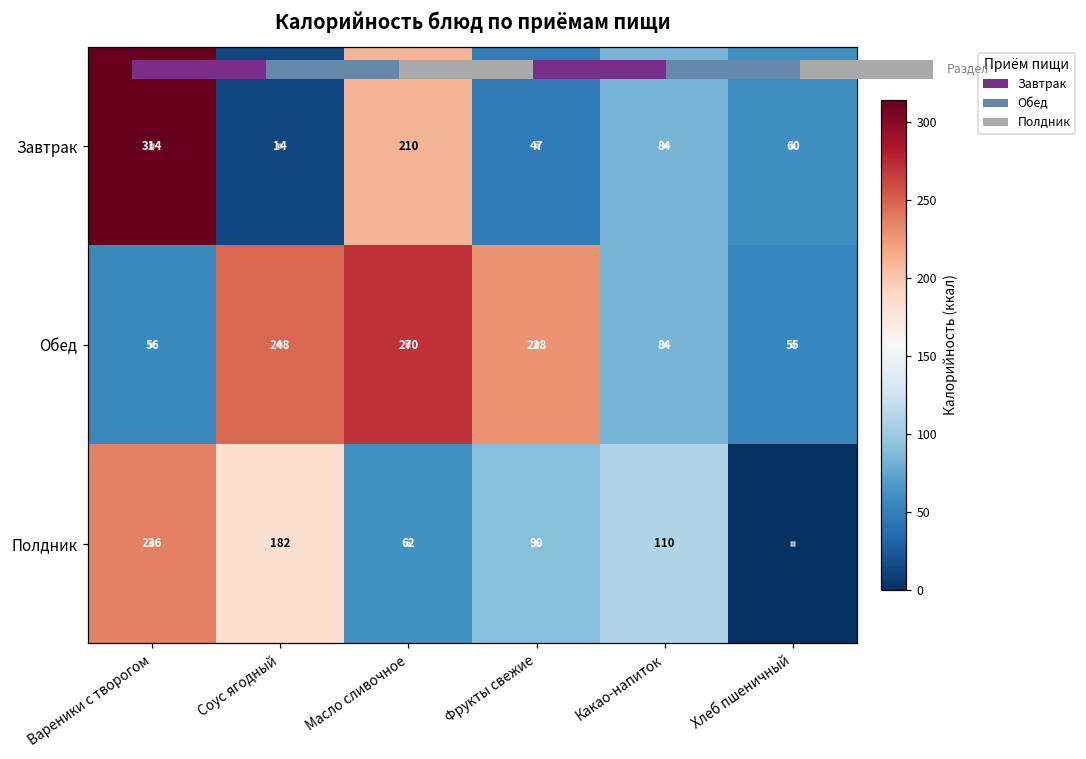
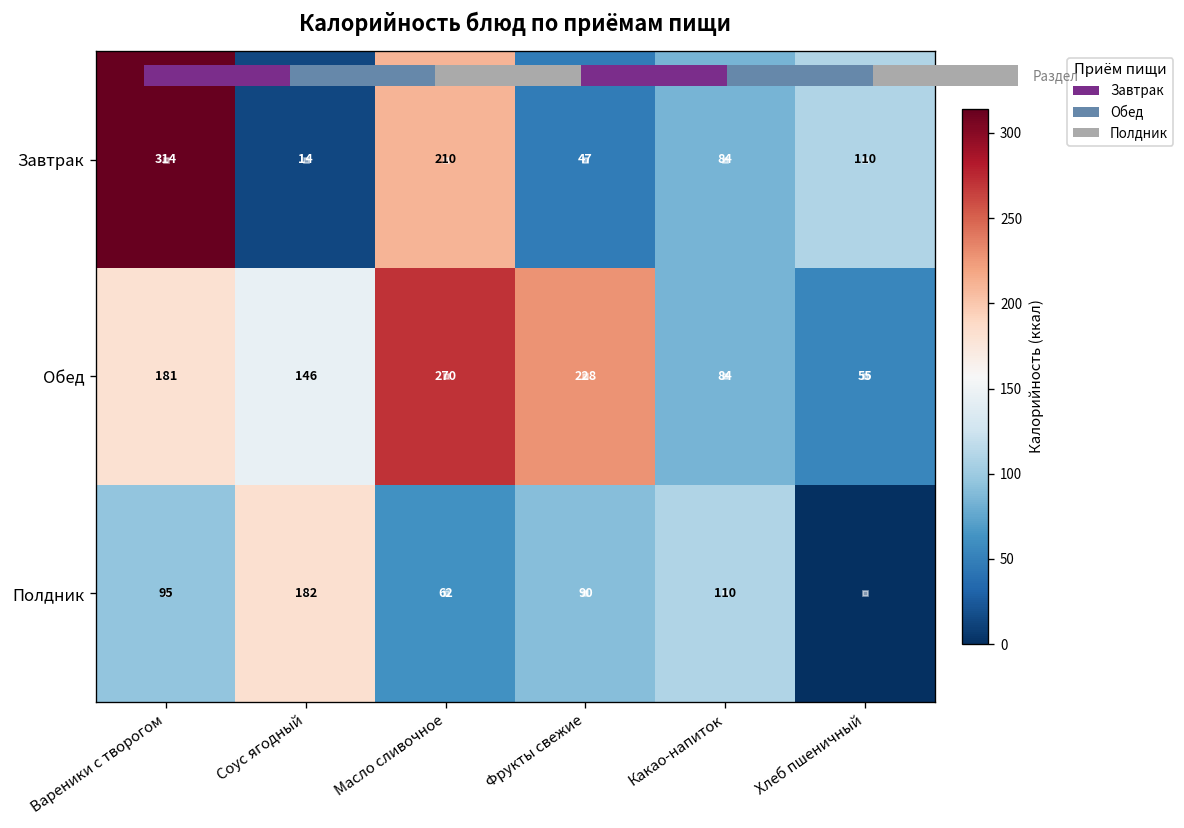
Калорийность блюд по приёмам пищи, Завтрак, Хлеб пшеничный: 60 -> 110
Калорийность блюд по приёмам пищи, Обед, Вареники с творогом: 56 -> 181
Калорийность блюд по приёмам пищи, Обед, Соус ягодный: 248 -> 146
Калорийность блюд по приёмам пищи, Полдник, Вареники с творогом: 236 -> 95
